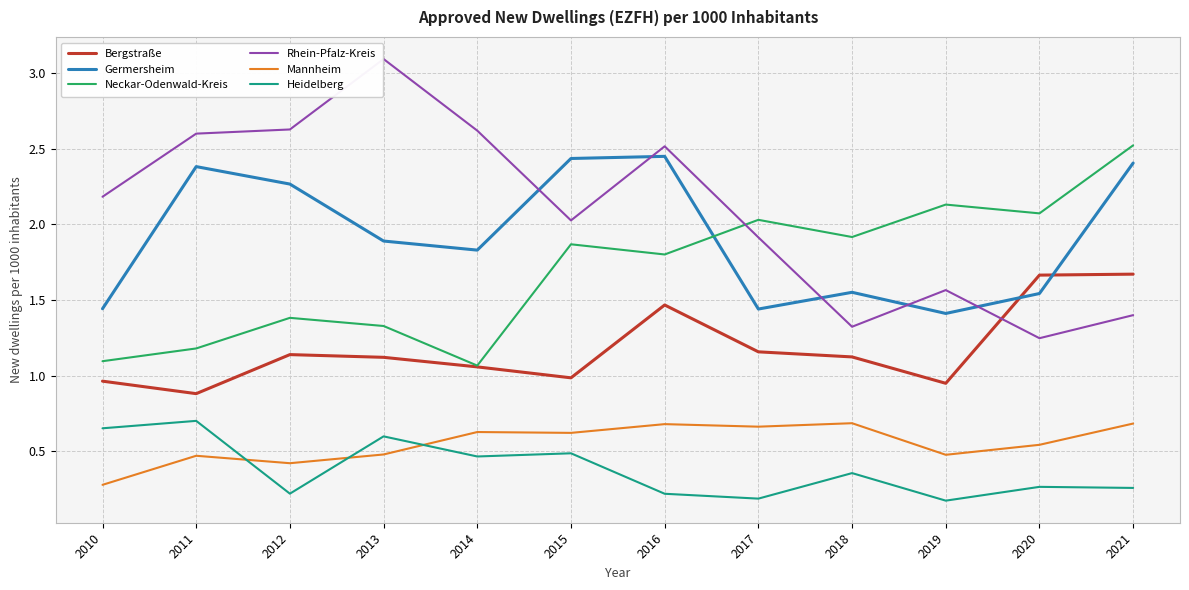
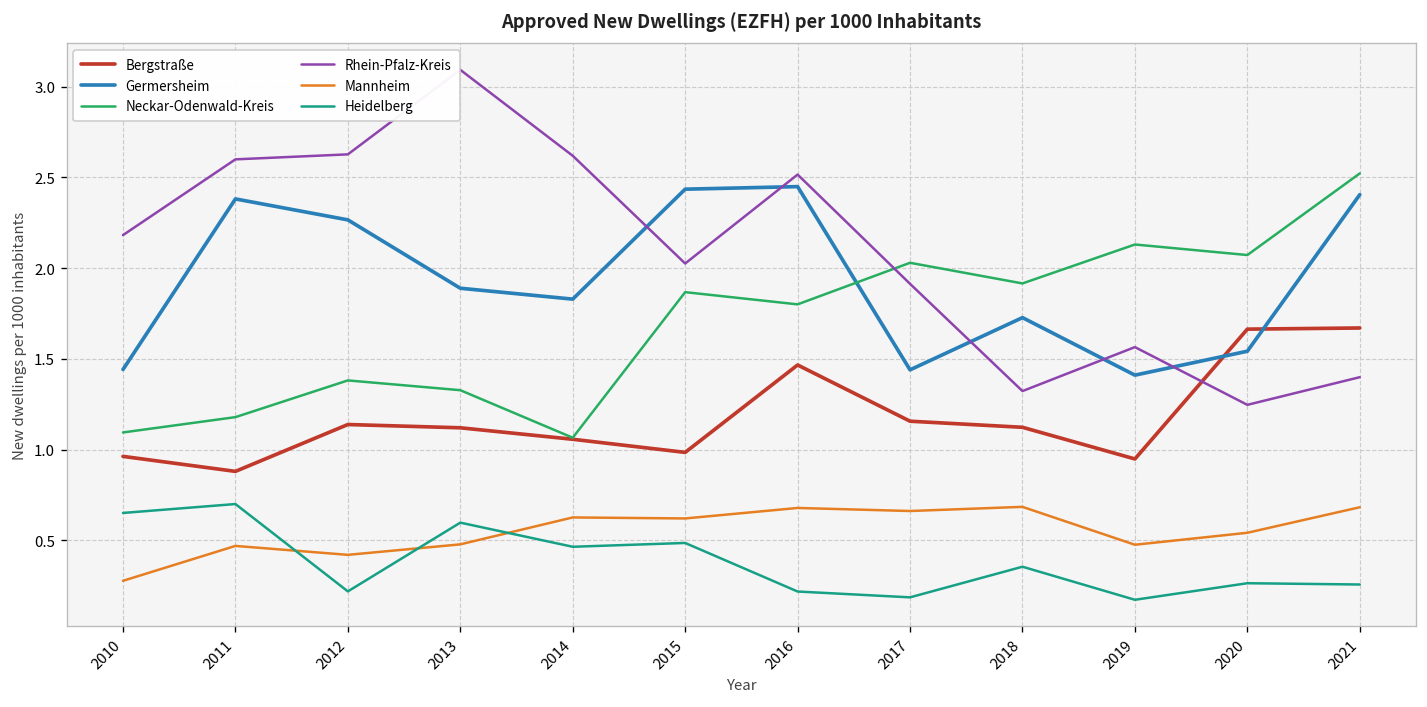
Germersheim, 2018: 1.55 -> 1.73
